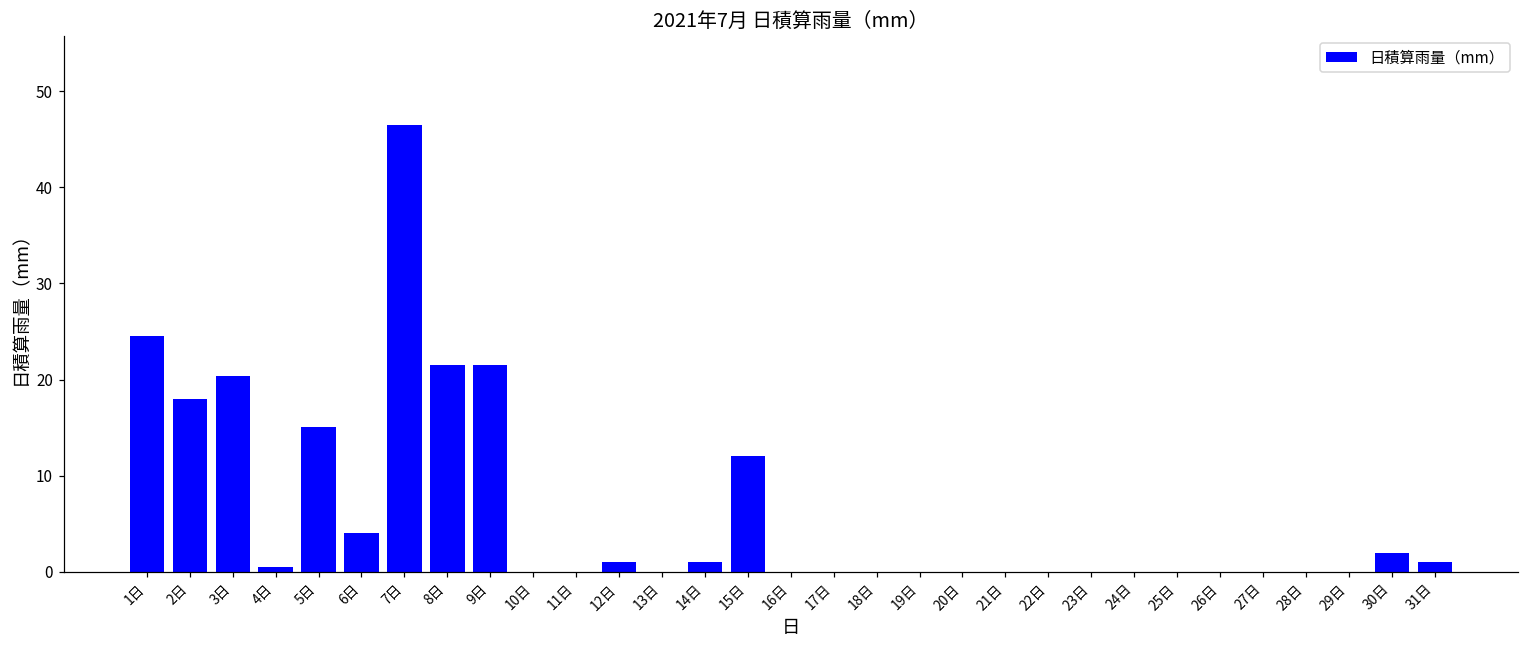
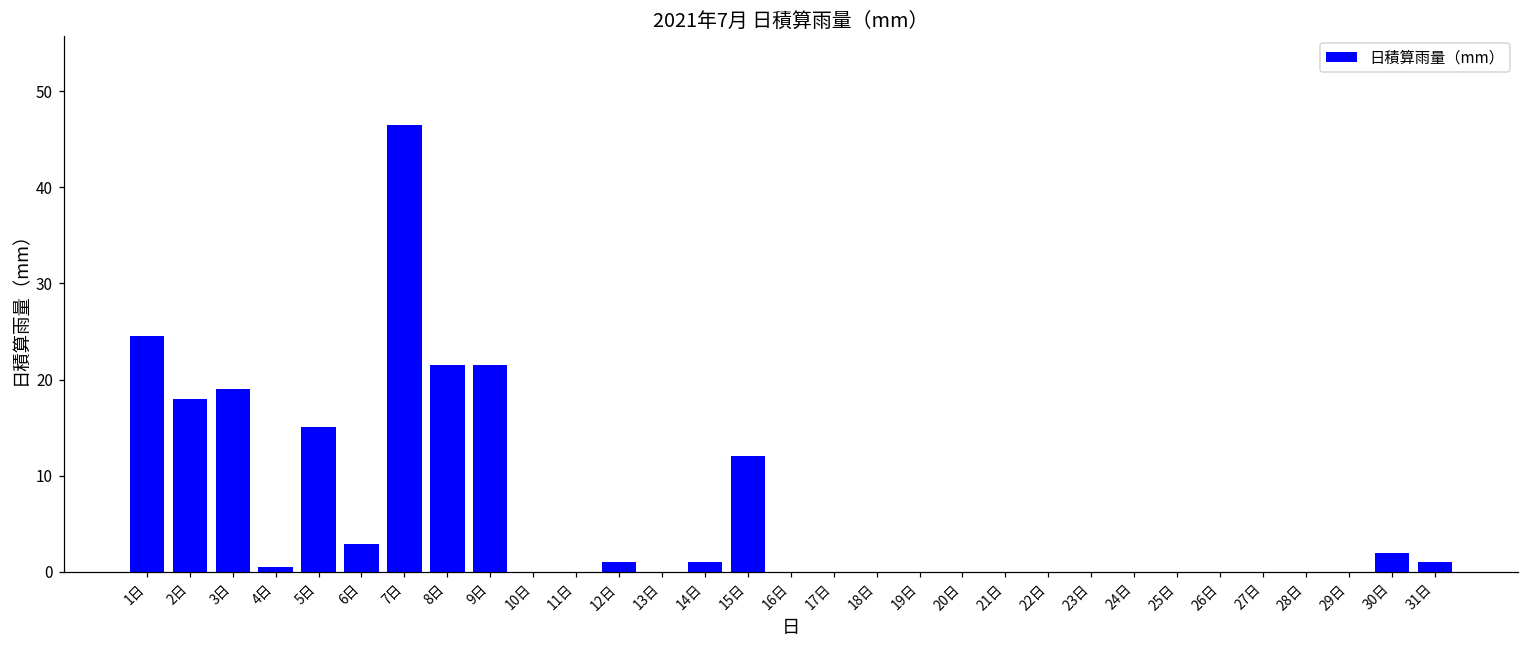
3日: 20 -> 19
6日: 4 -> 3
